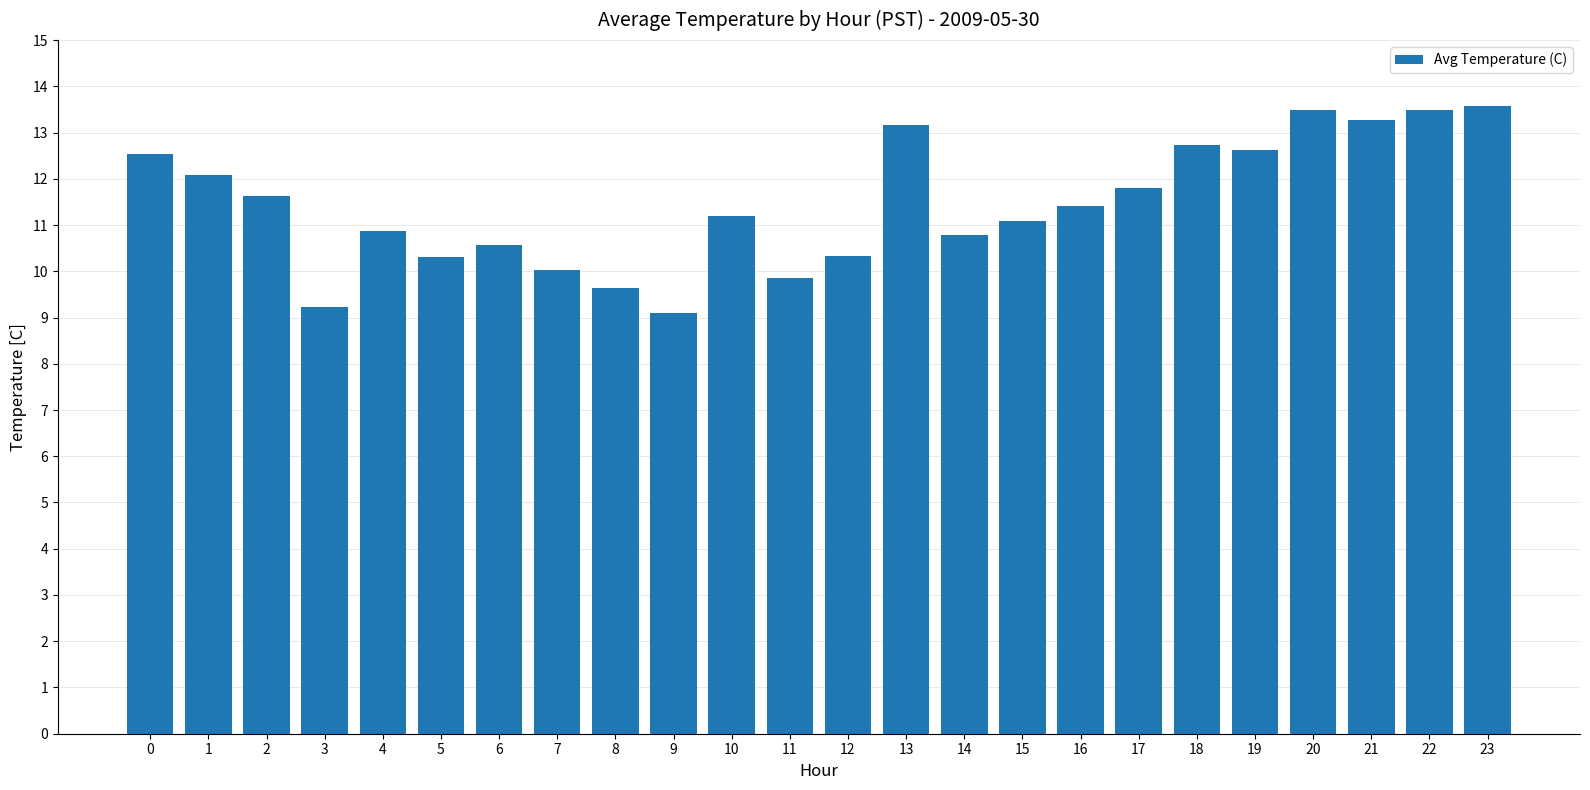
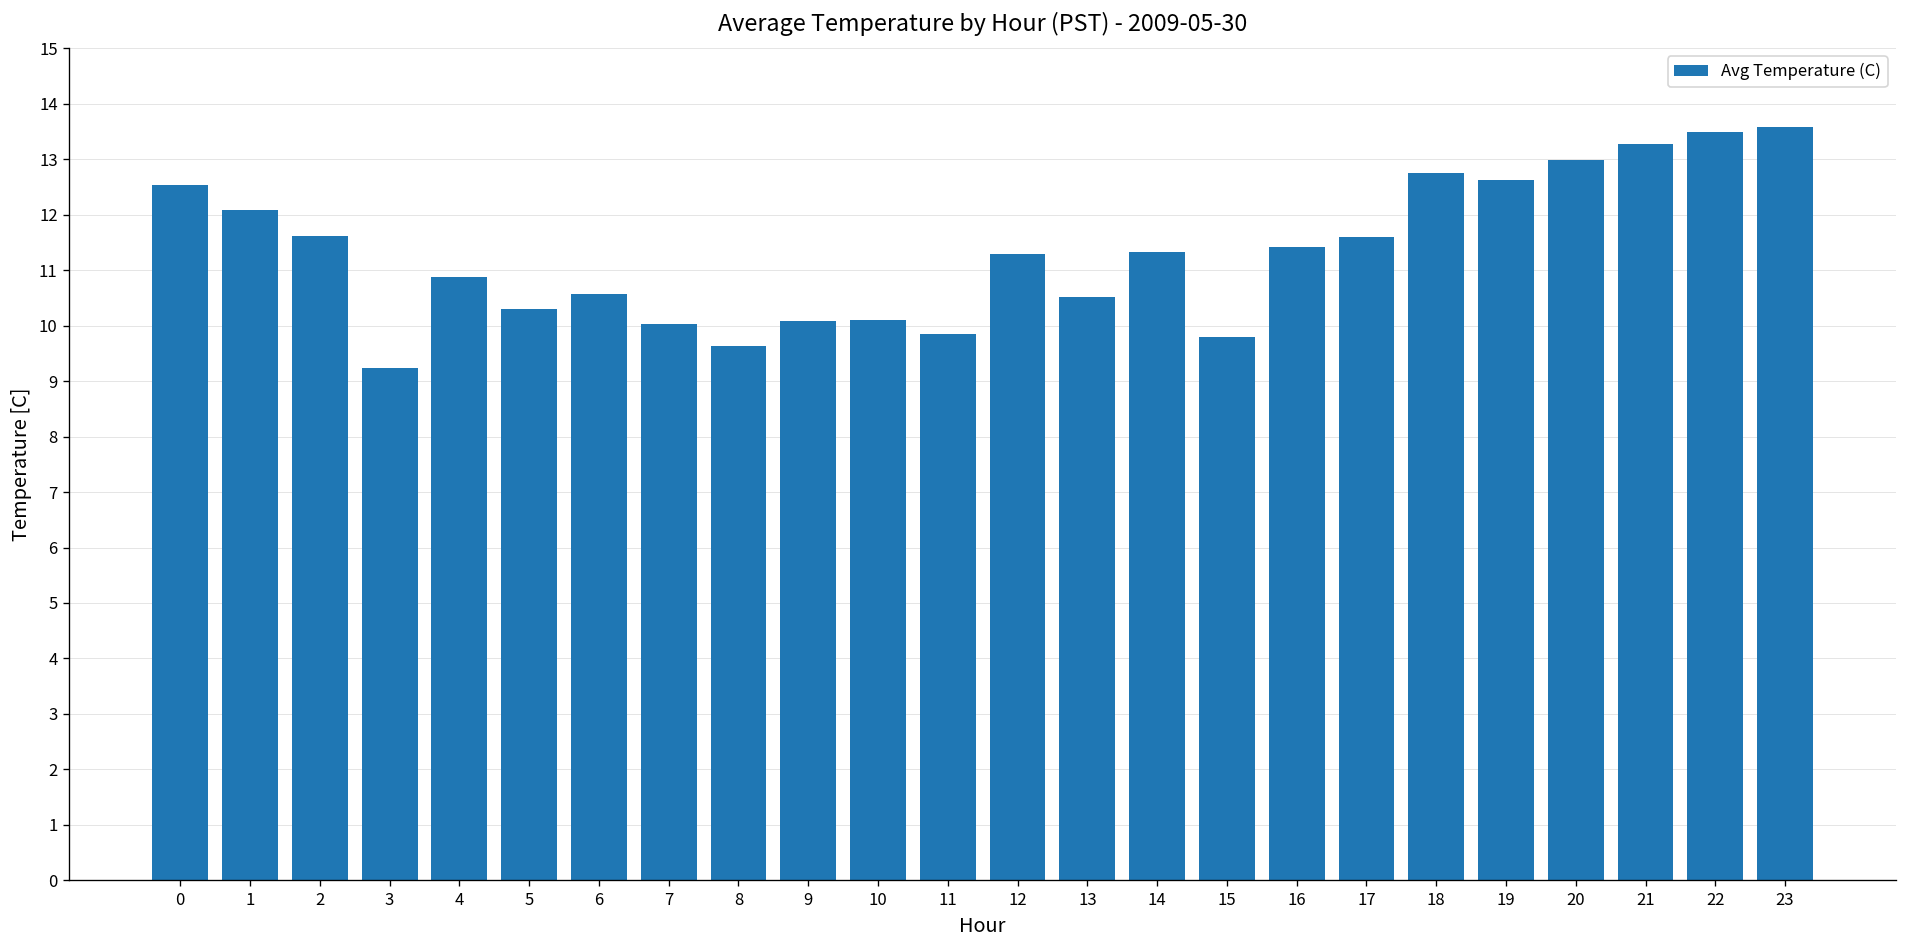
9: 9.1 -> 10.1
10: 11.2 -> 10.1
12: 10.3 -> 11.3
13: 13.2 -> 10.5
14: 10.8 -> 11.3
15: 11.1 -> 9.8
17: 11.8 -> 11.6
20: 13.5 -> 13.0
